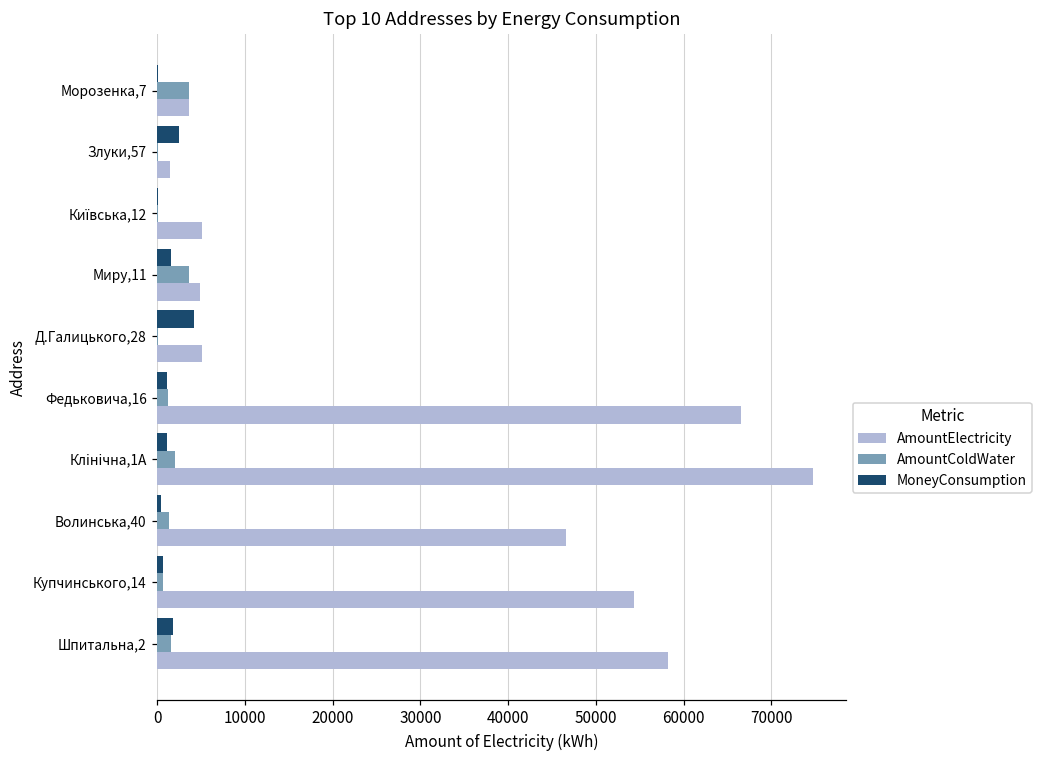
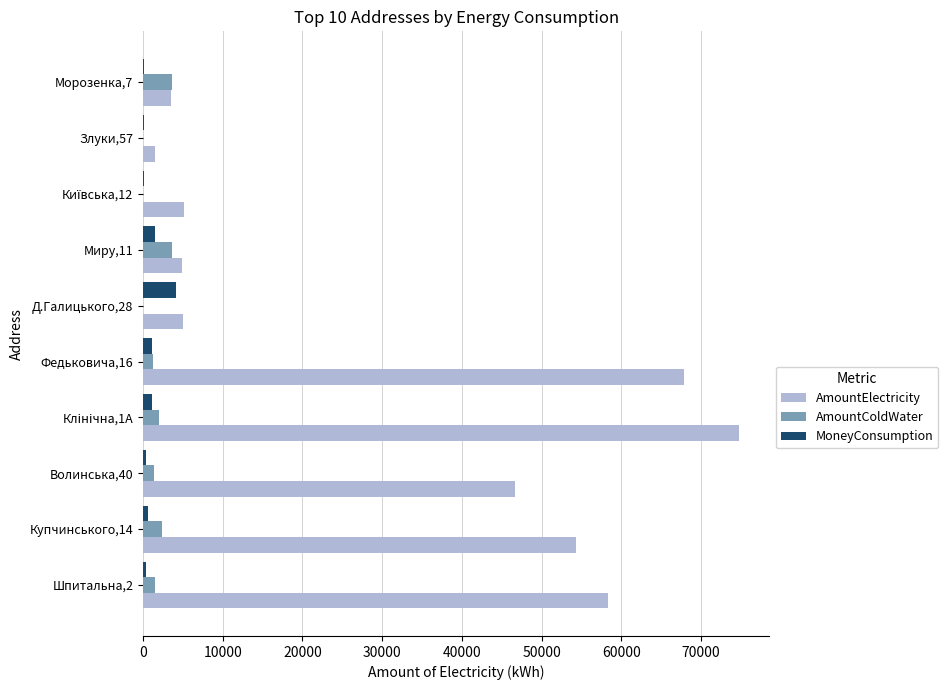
MoneyConsumption, Злуки,57: 2000 -> 0
AmountElectricity, Федьковича,16: 67000 -> 68000
AmountColdWater, Купчинського,14: 1000 -> 2000
MoneyConsumption, Шпитальна,2: 2000 -> 0
